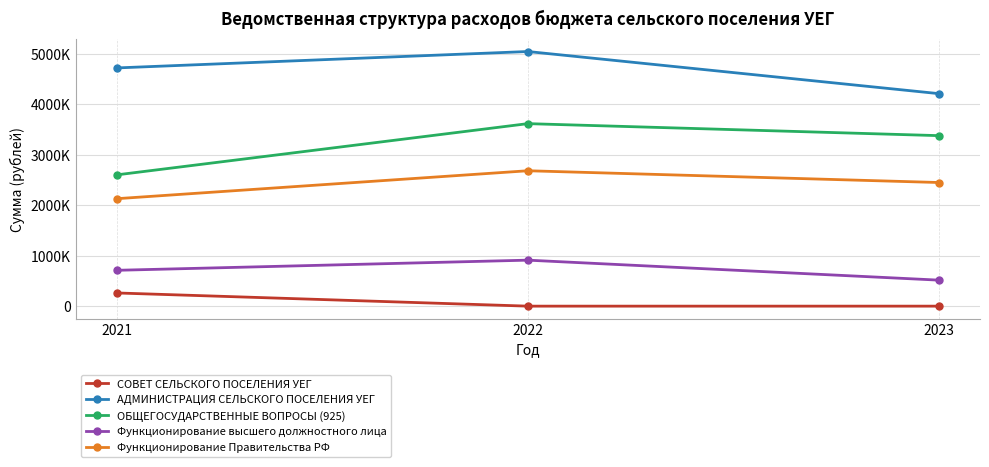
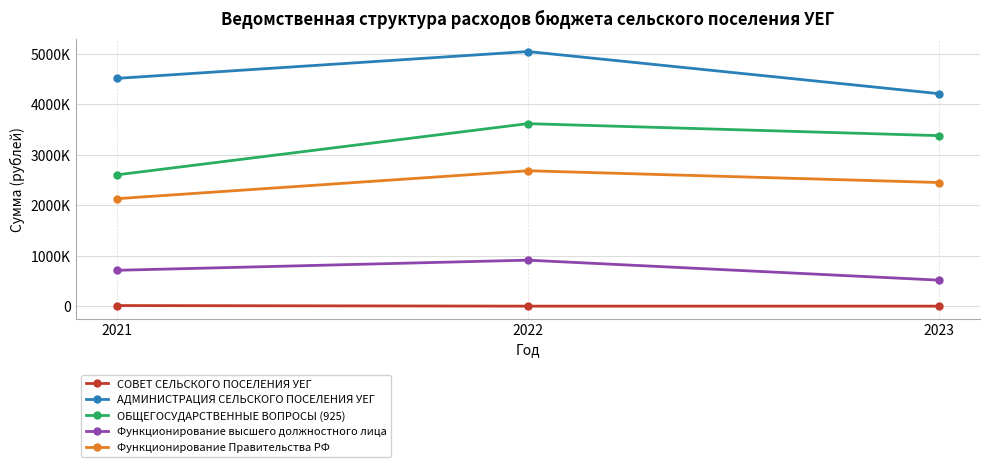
СОВЕТ СЕЛЬСКОГО ПОСЕЛЕНИЯ УЕГ, 2021: 300000 -> 0
АДМИНИСТРАЦИЯ СЕЛЬСКОГО ПОСЕЛЕНИЯ УЕГ, 2021: 4700000 -> 4500000
